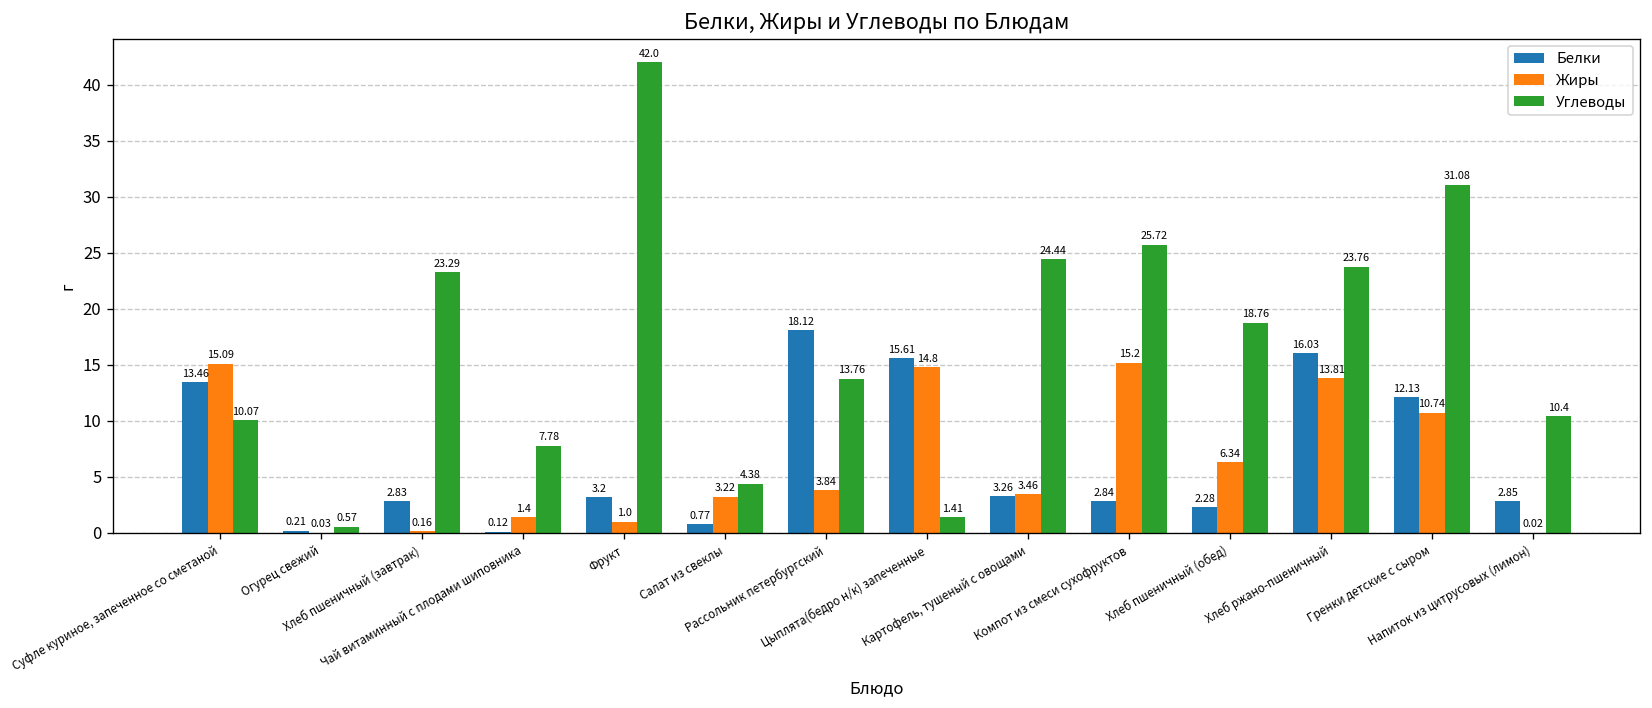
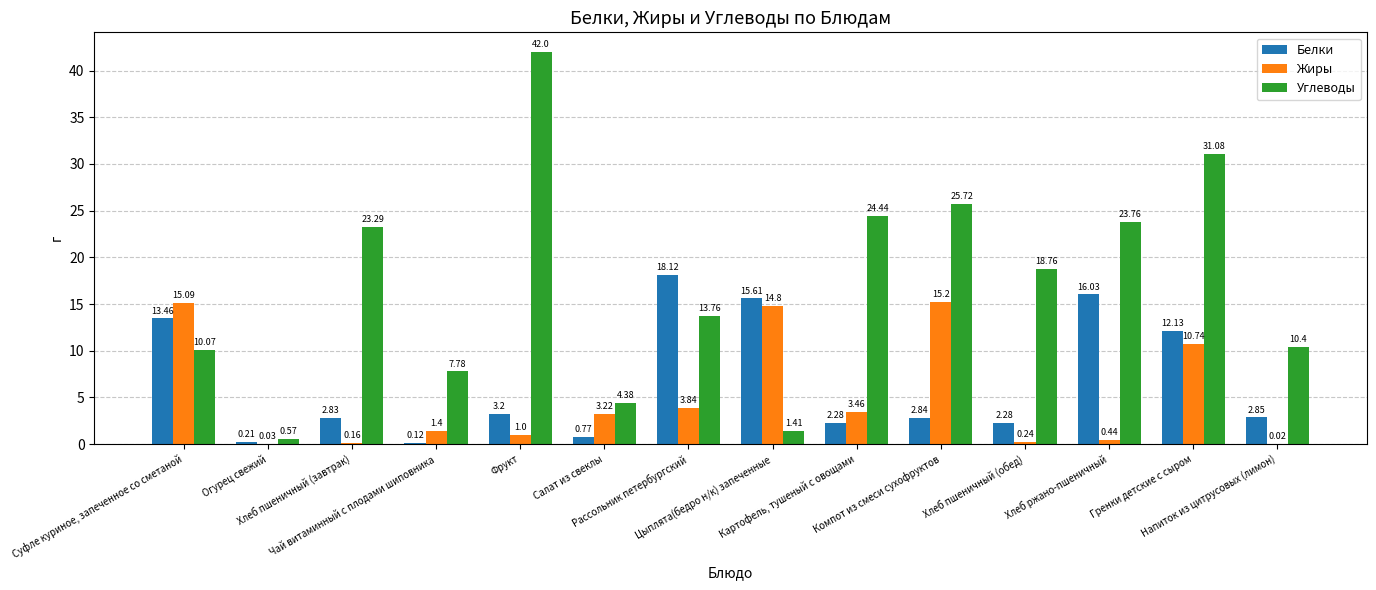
Белки, Картофель, тушеный с овощами: 3.26 -> 2.28
Жиры, Хлеб пшеничный (обед): 6.34 -> 0.24
Жиры, Хлеб ржано-пшеничный: 13.81 -> 0.44
